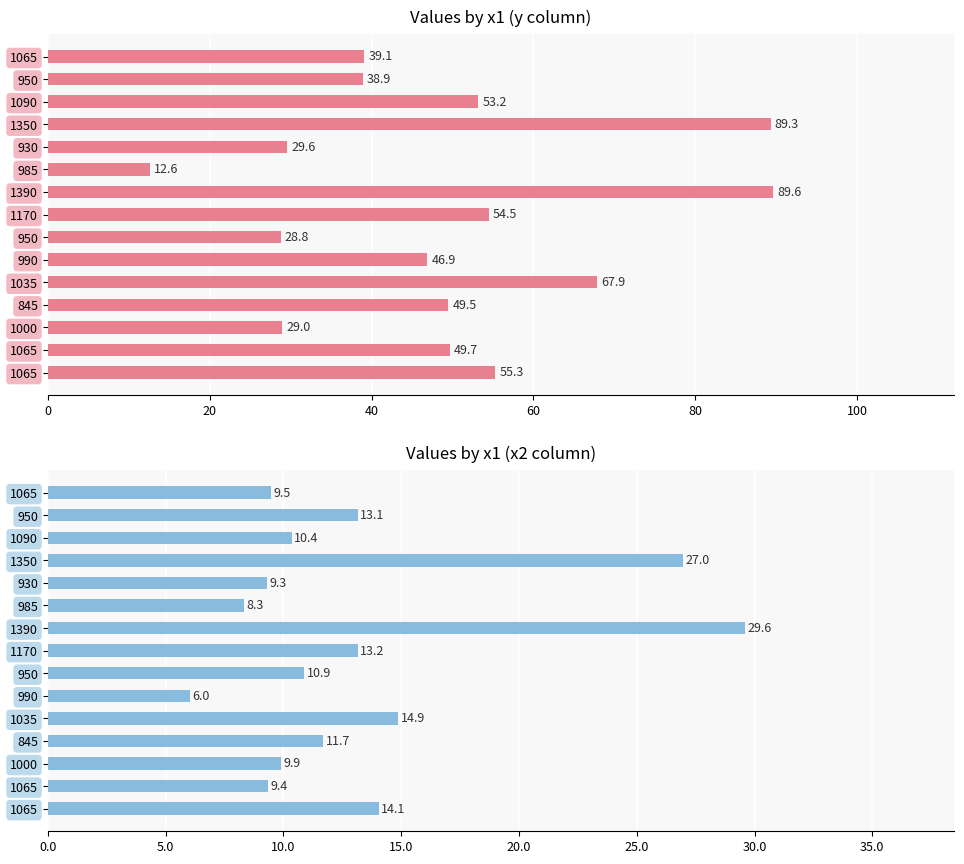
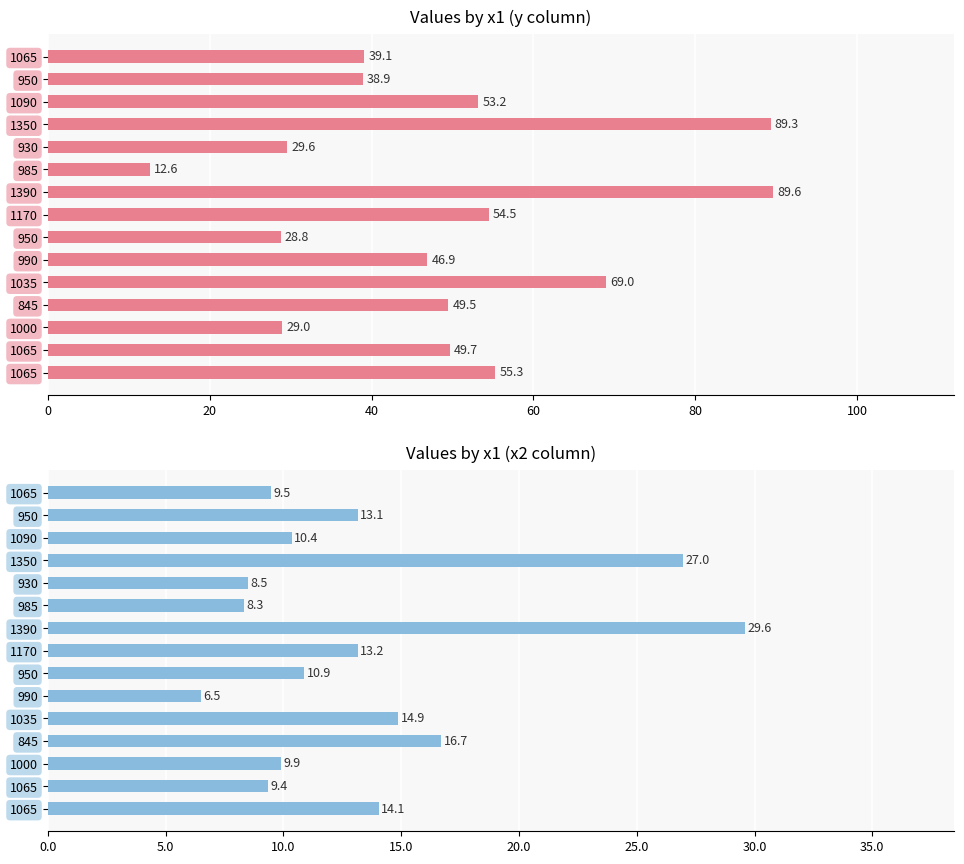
Values by x1 (y column), 1035: 67.9 -> 69.0
Values by x1 (x2 column), 930: 9.3 -> 8.5
Values by x1 (x2 column), 990: 6.0 -> 6.5
Values by x1 (x2 column), 845: 11.7 -> 16.7
